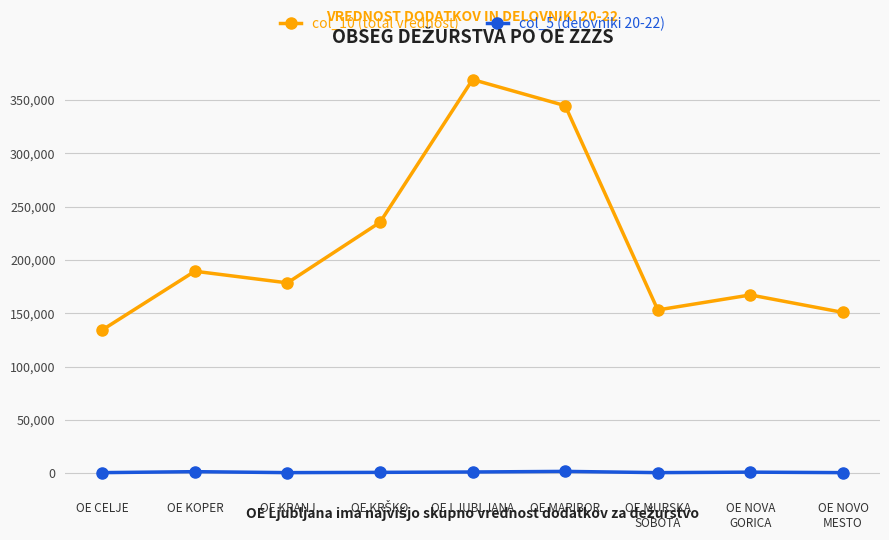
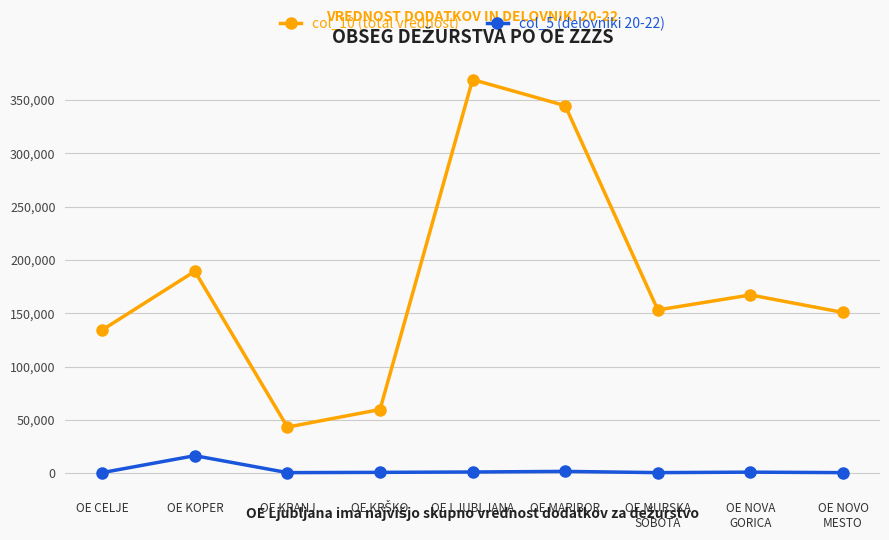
col_5 (delovniki 20-22), OE KOPER: 2,000 -> 16,000
col_10 (total vrednost), OE KRANJ: 179,000 -> 43,000
col_10 (total vrednost), OE KRŠKO: 235,000 -> 60,000
